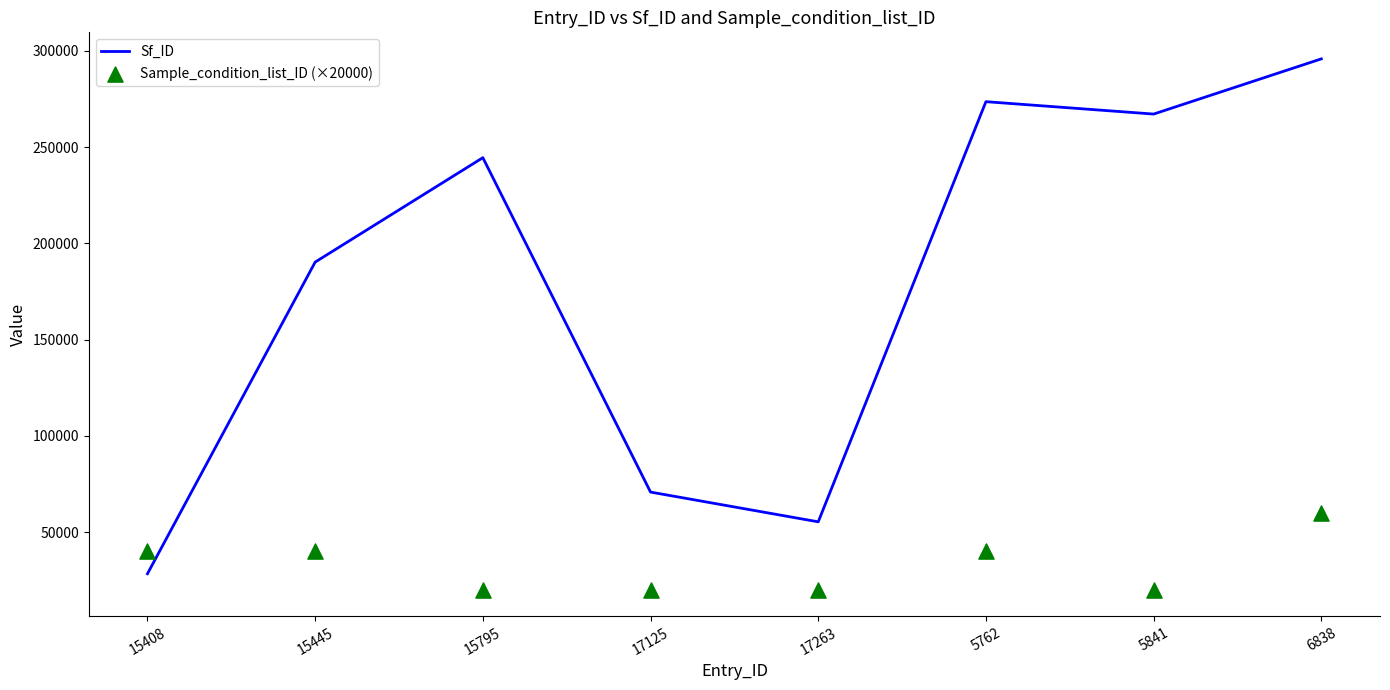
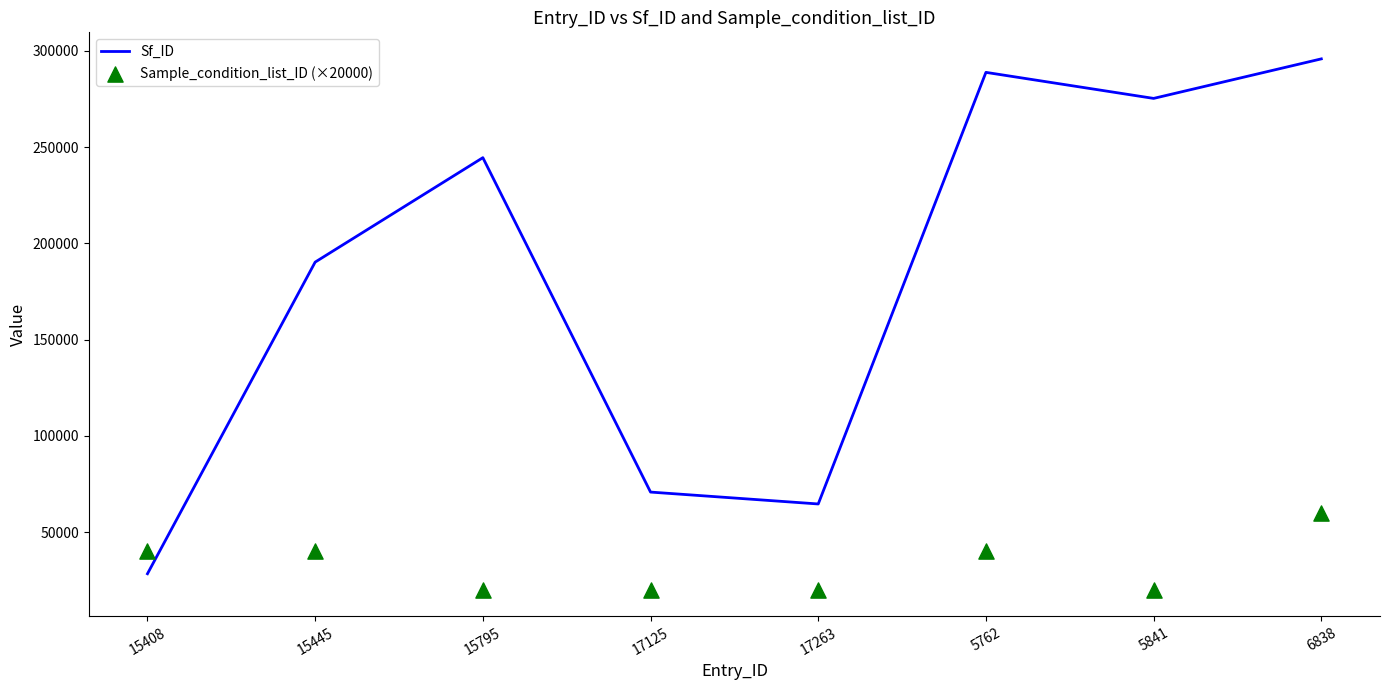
Sf_ID, 17263: 55000 -> 65000
Sf_ID, 5762: 274000 -> 289000
Sf_ID, 5841: 267000 -> 275000
